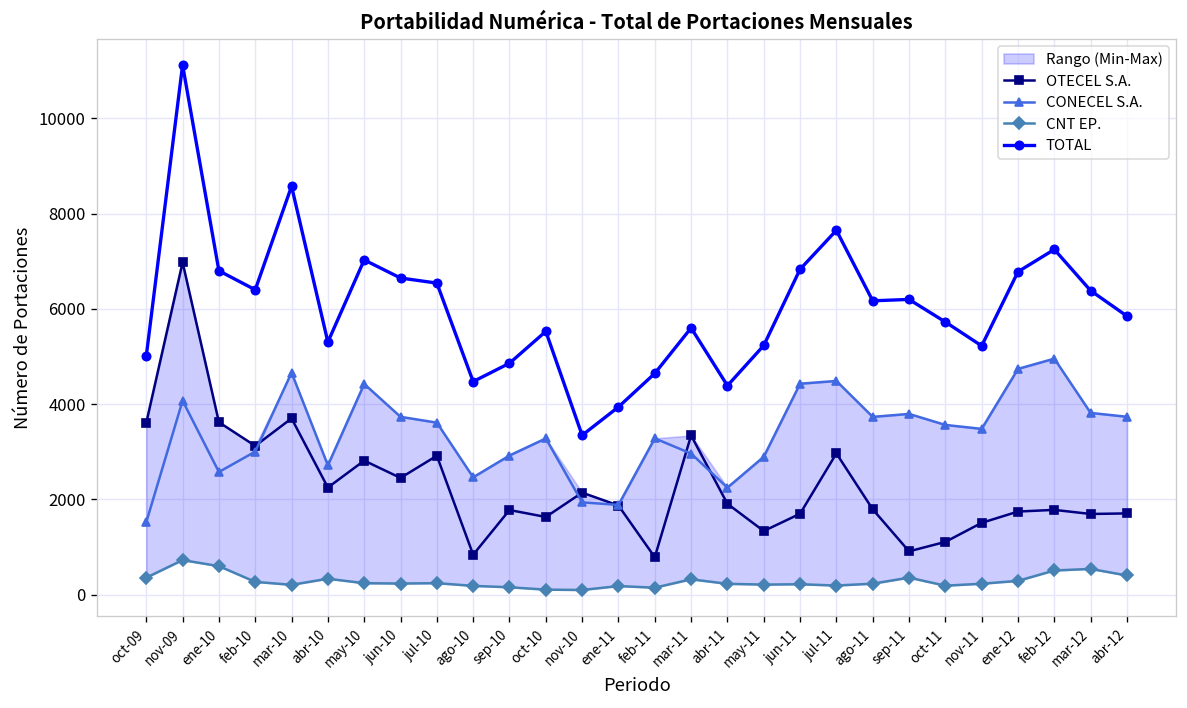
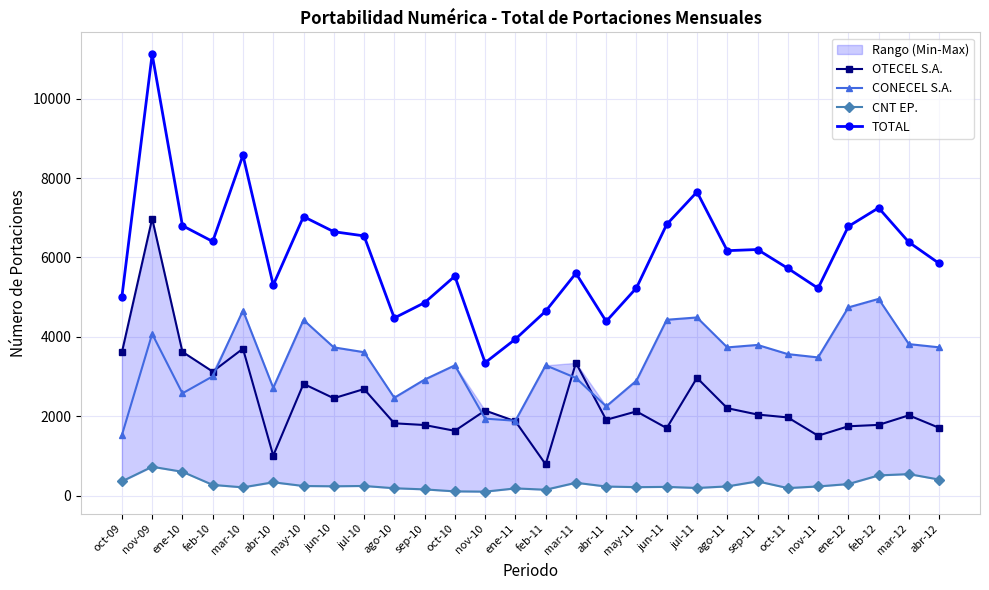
OTECEL S.A., abr-10: 2300 -> 1000
OTECEL S.A., jul-10: 2900 -> 2700
OTECEL S.A., ago-10: 800 -> 1800
OTECEL S.A., may-11: 1300 -> 2100
OTECEL S.A., ago-11: 1800 -> 2200
OTECEL S.A., sep-11: 900 -> 2000
OTECEL S.A., oct-11: 1100 -> 2000
OTECEL S.A., mar-12: 1700 -> 2000
